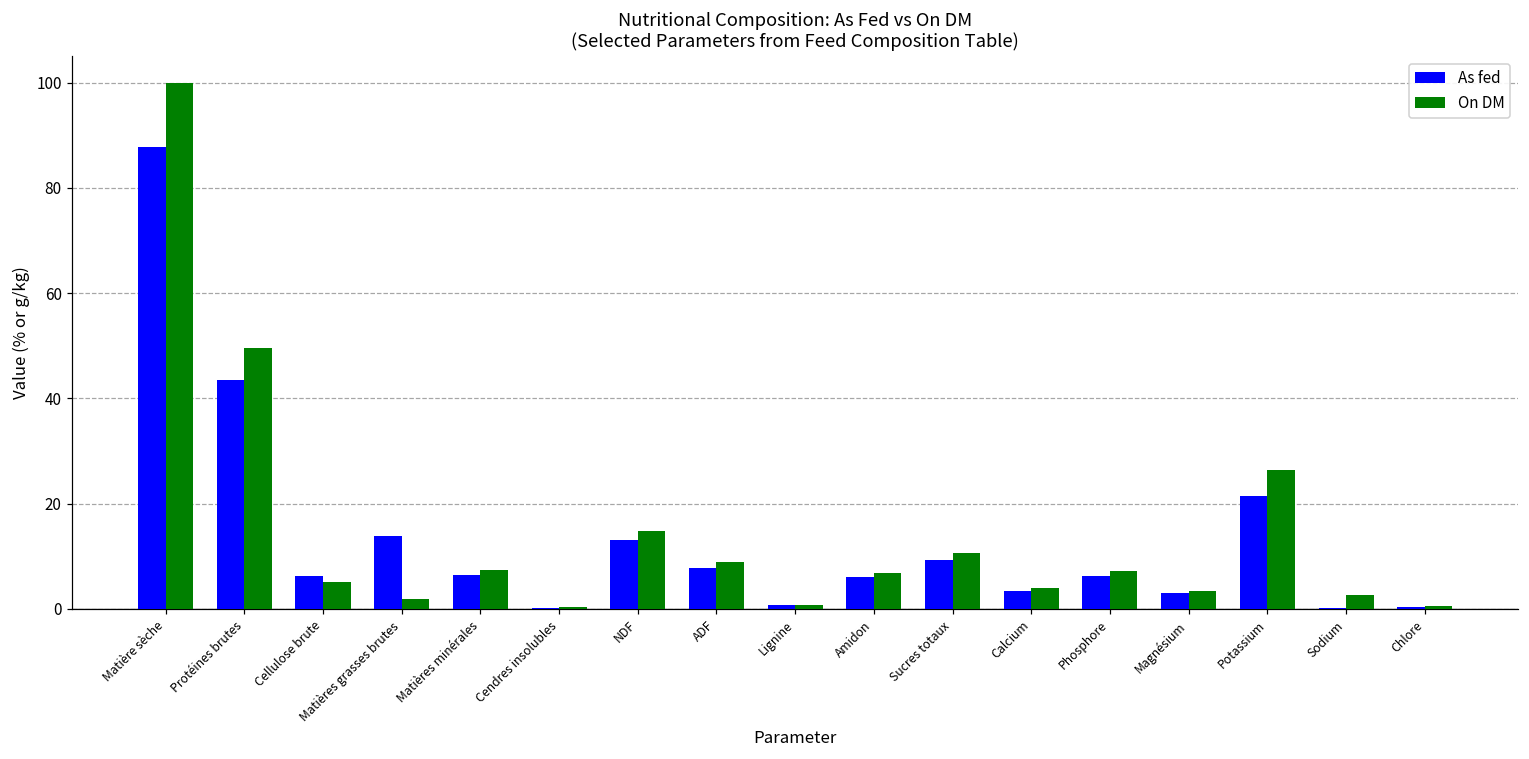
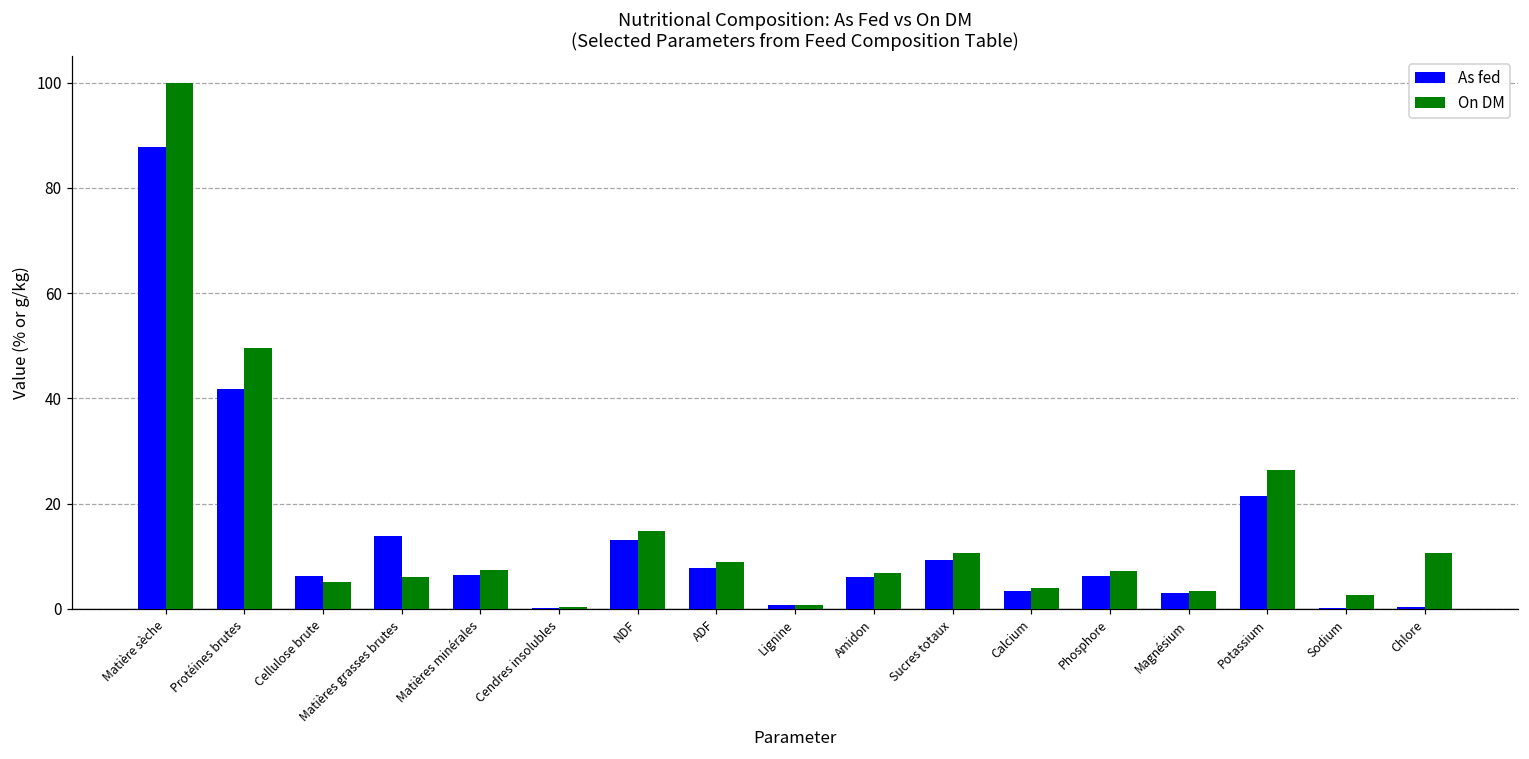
As fed, Protéines brutes: 44 -> 42
On DM, Matières grasses brutes: 2 -> 6
On DM, Chlore: 1 -> 11
